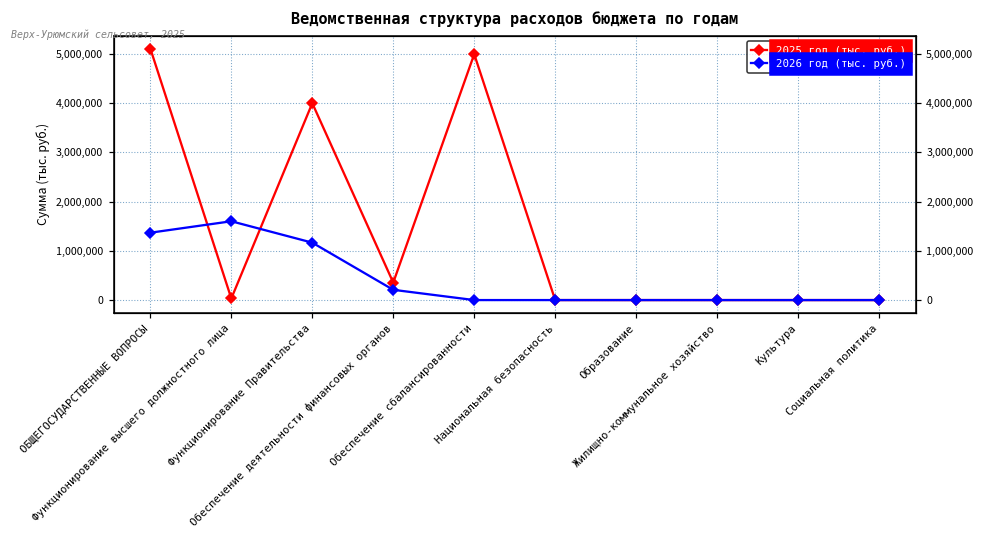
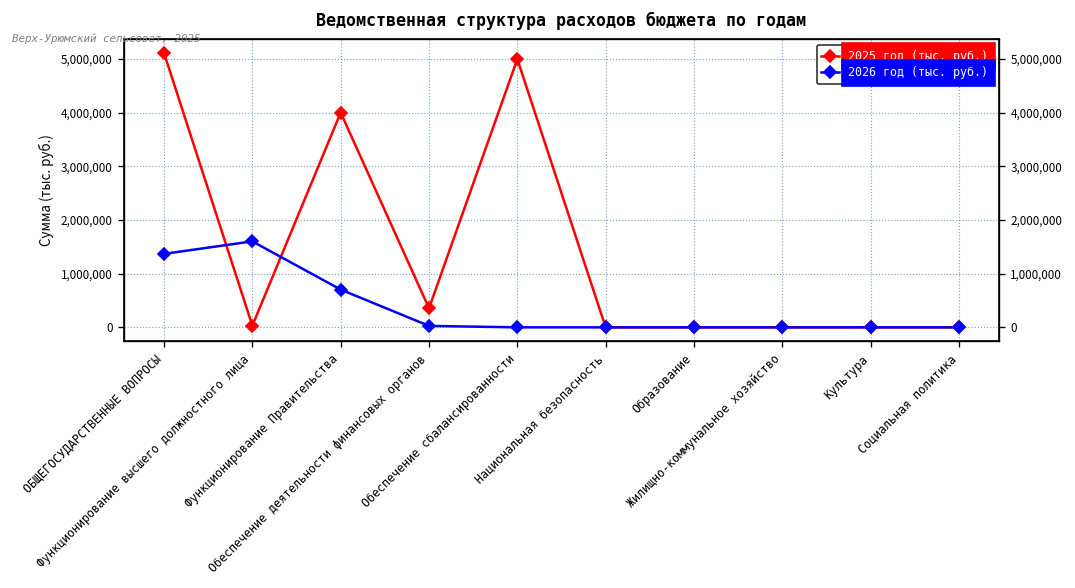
2026 год (тыс. руб.), Функционирование Правительства: 1,200,000 -> 700,000
2026 год (тыс. руб.), Обеспечение деятельности финансовых органов: 200,000 -> 0
